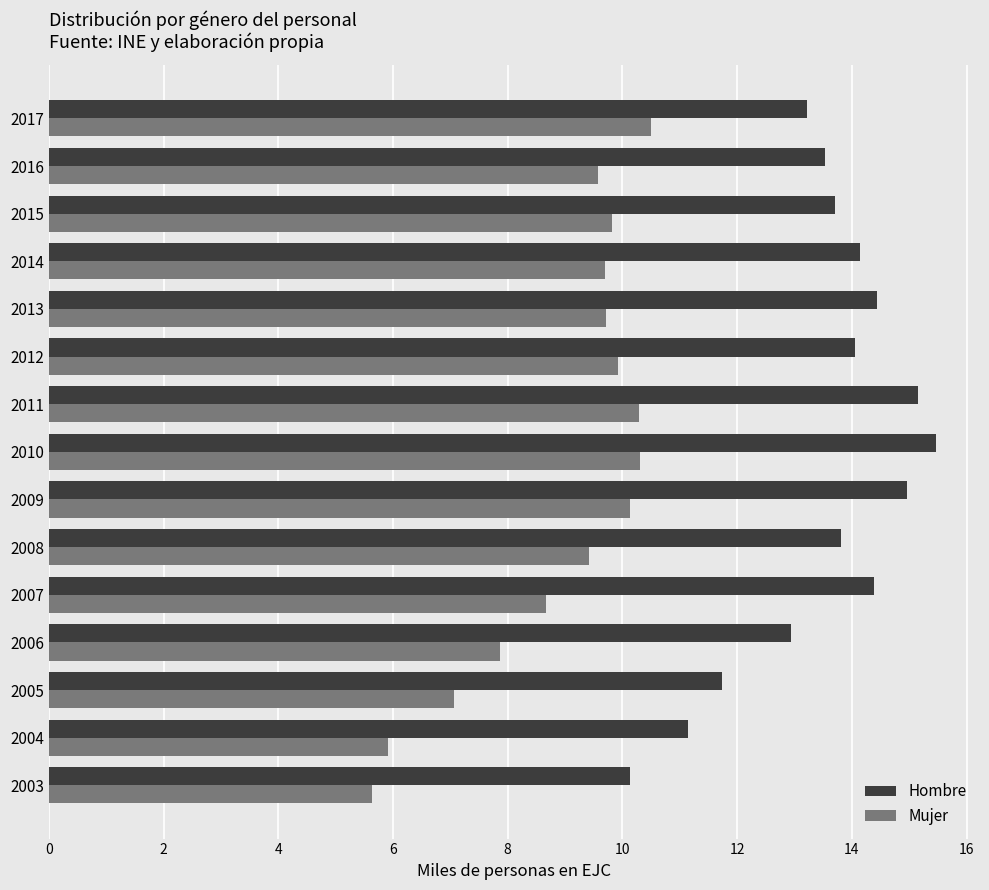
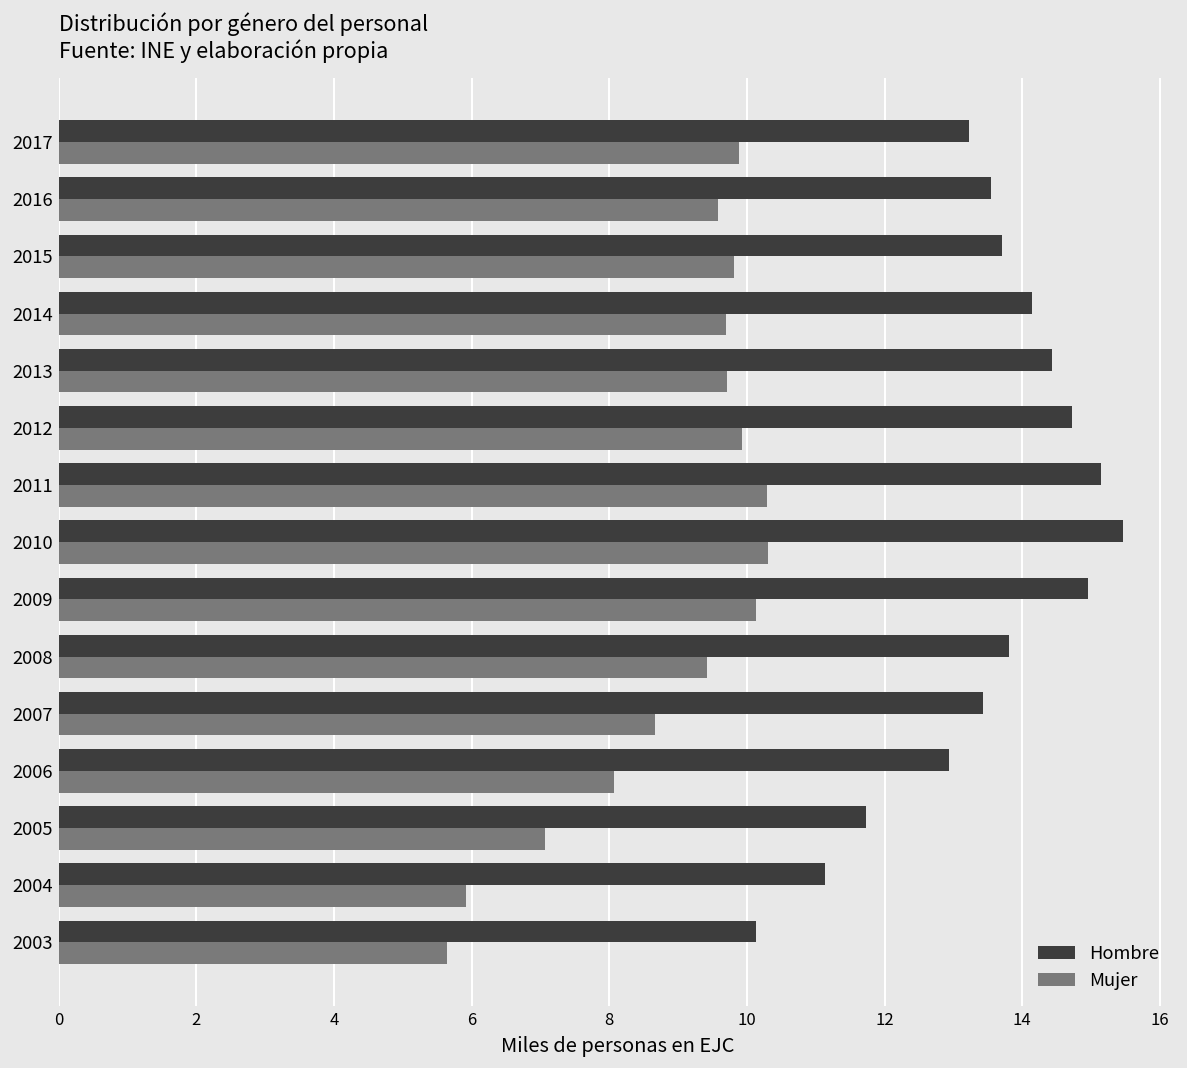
Mujer, 2017: 10.5 -> 9.9
Hombre, 2012: 14.1 -> 14.7
Hombre, 2007: 14.4 -> 13.4
Mujer, 2006: 7.9 -> 8.1
